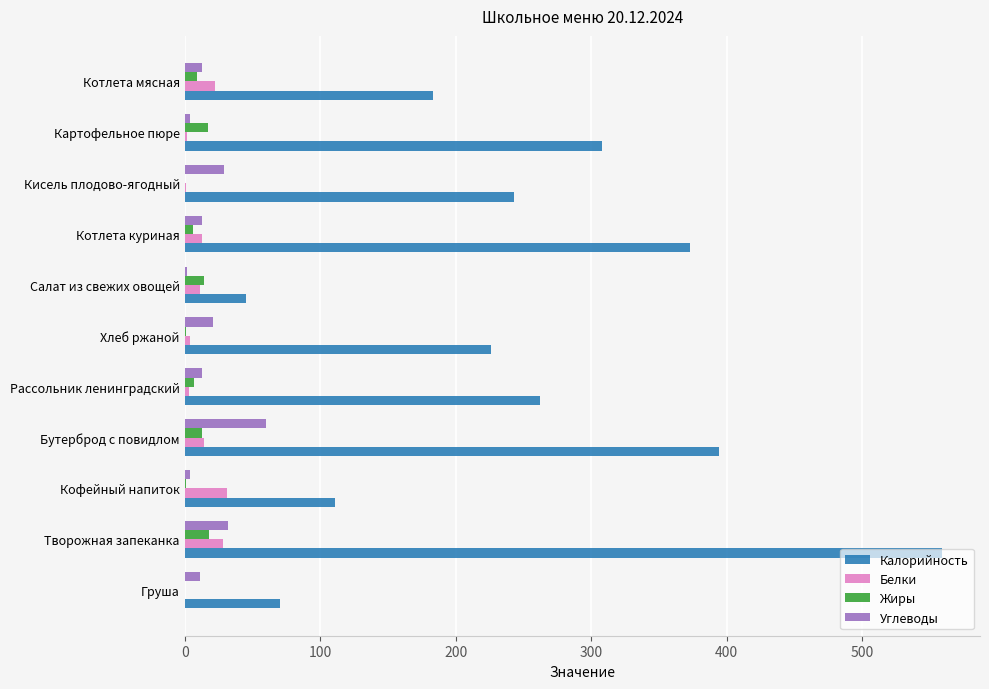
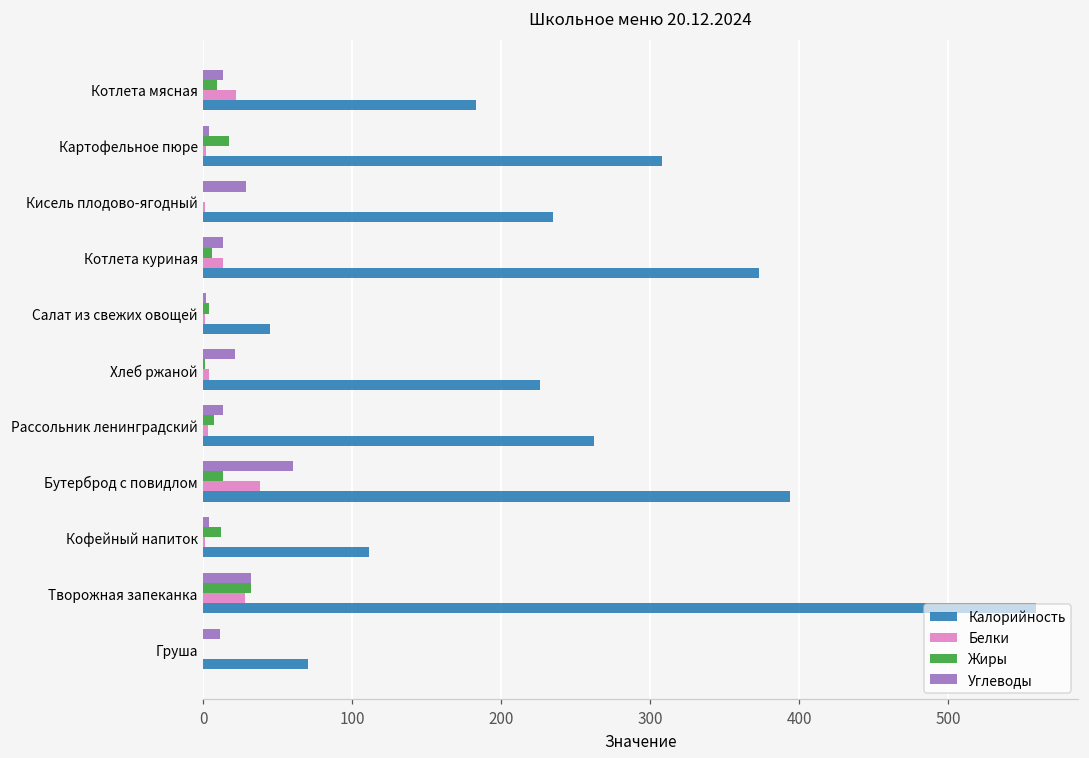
Калорийность, Кисель плодово-ягодный: 243 -> 235
Жиры, Салат из свежих овощей: 14 -> 4
Белки, Салат из свежих овощей: 11 -> 1
Белки, Бутерброд с повидлом: 14 -> 38
Жиры, Кофейный напиток: 1 -> 12
Белки, Кофейный напиток: 31 -> 1
Жиры, Творожная запеканка: 18 -> 32
